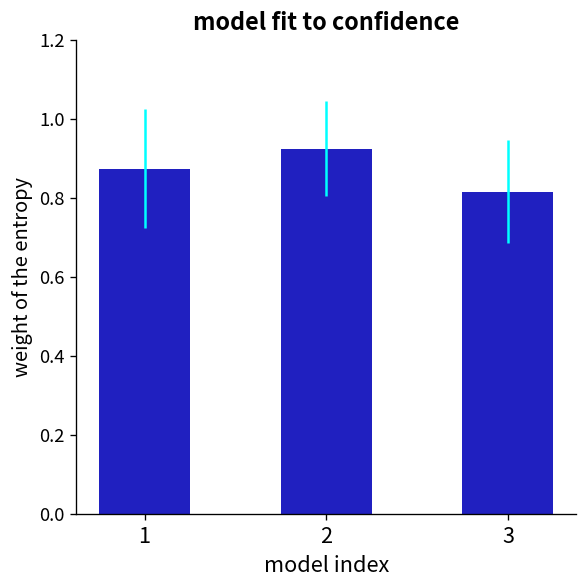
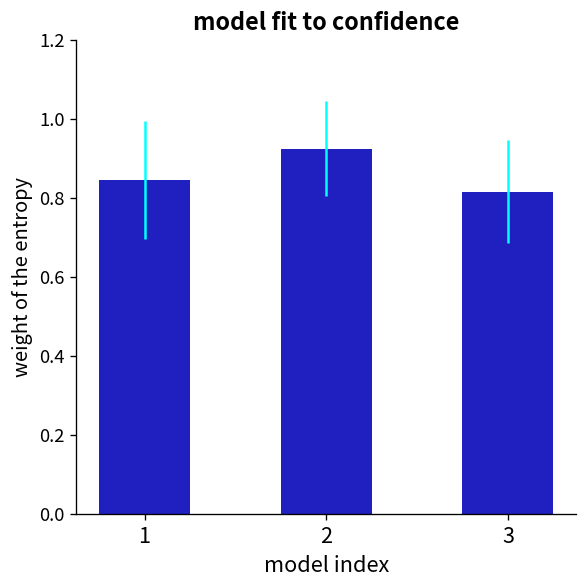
1: 0.88 -> 0.85
